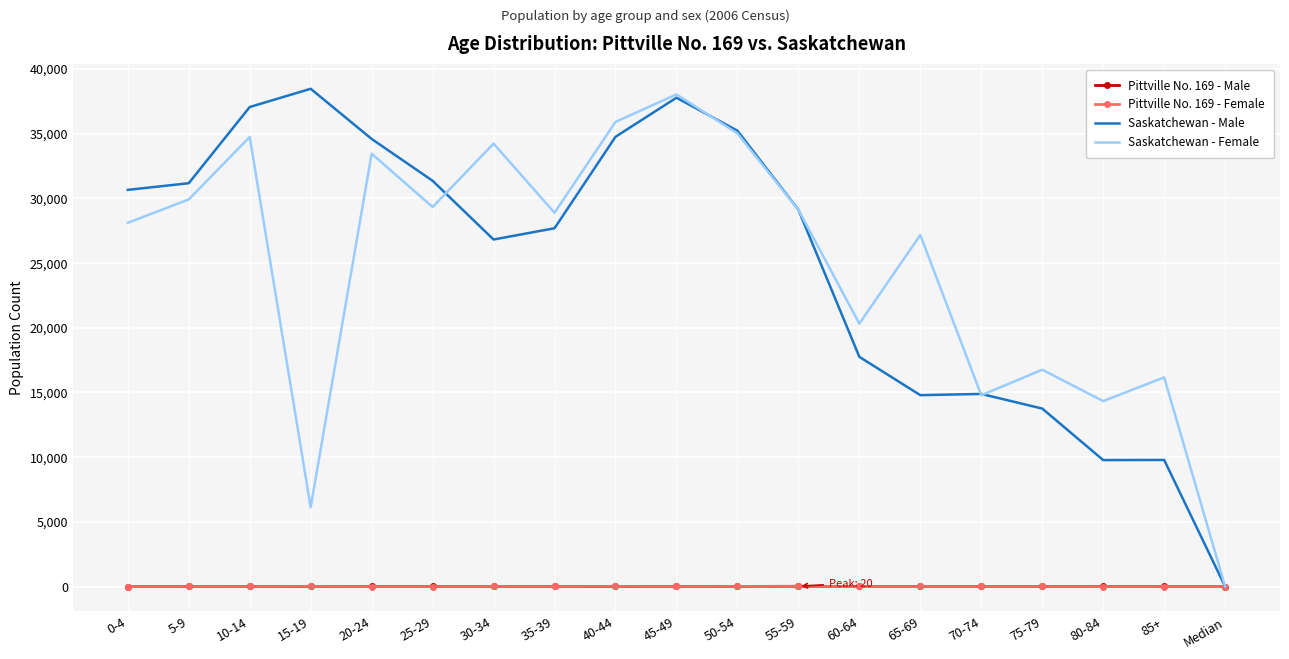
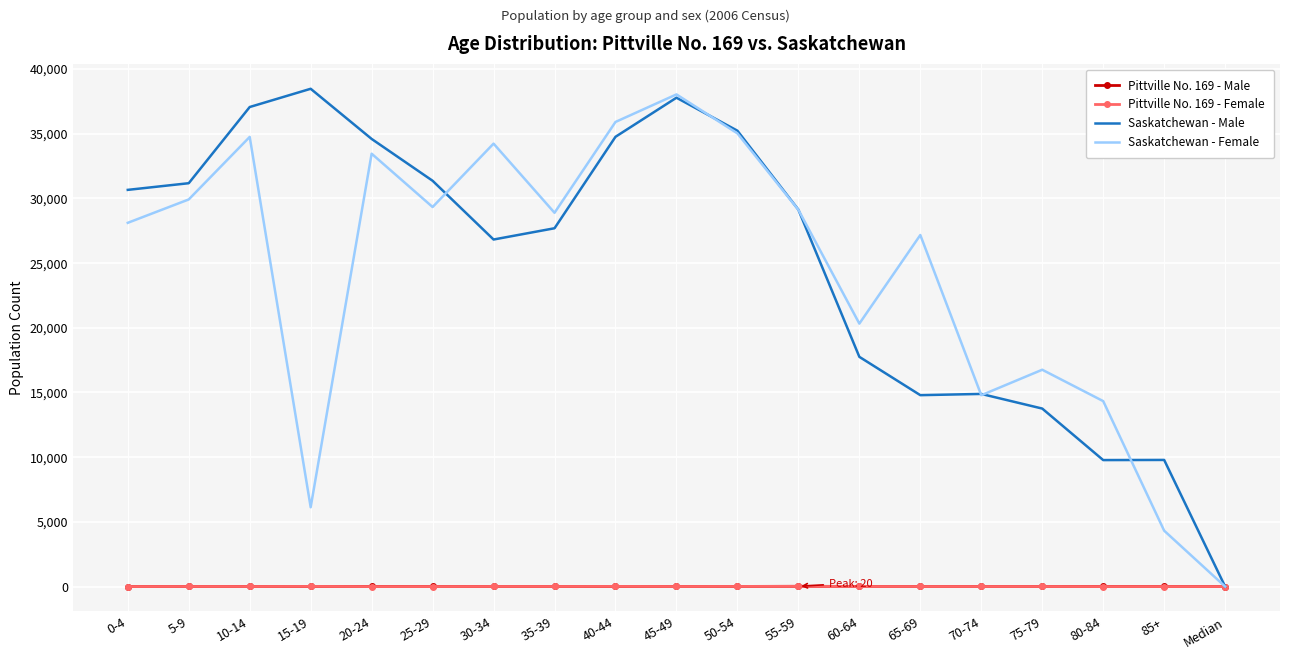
Saskatchewan - Female, 85+: 16,200 -> 4,300
